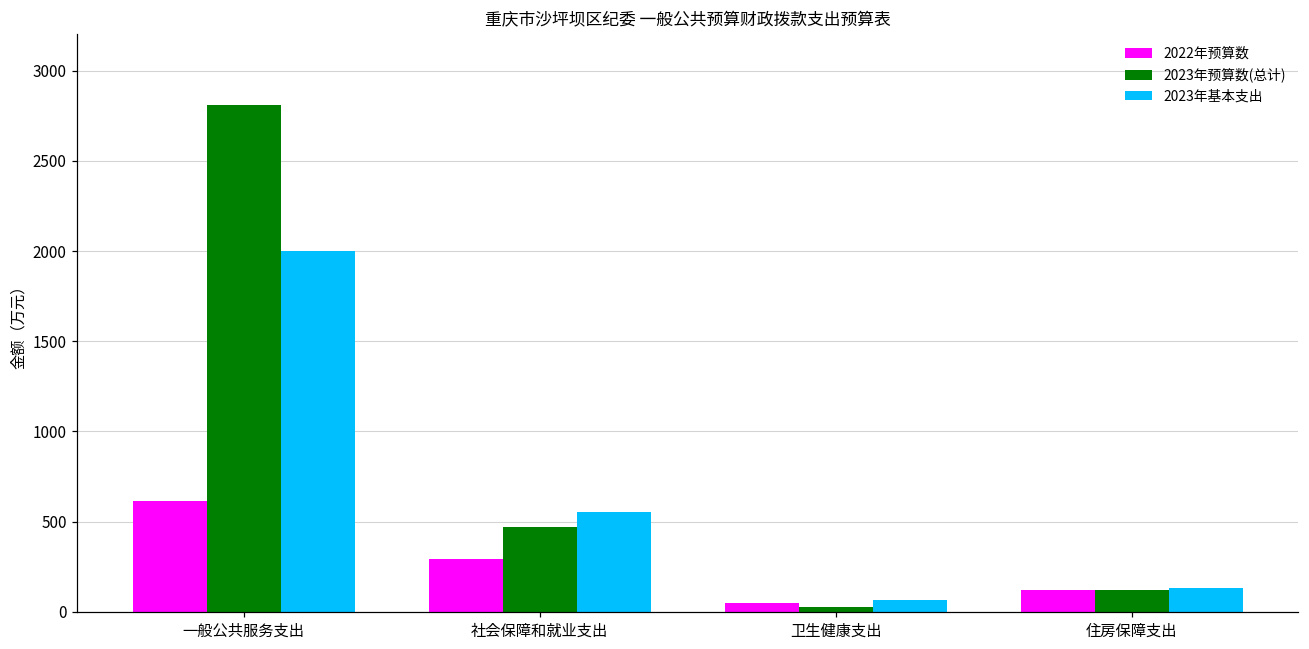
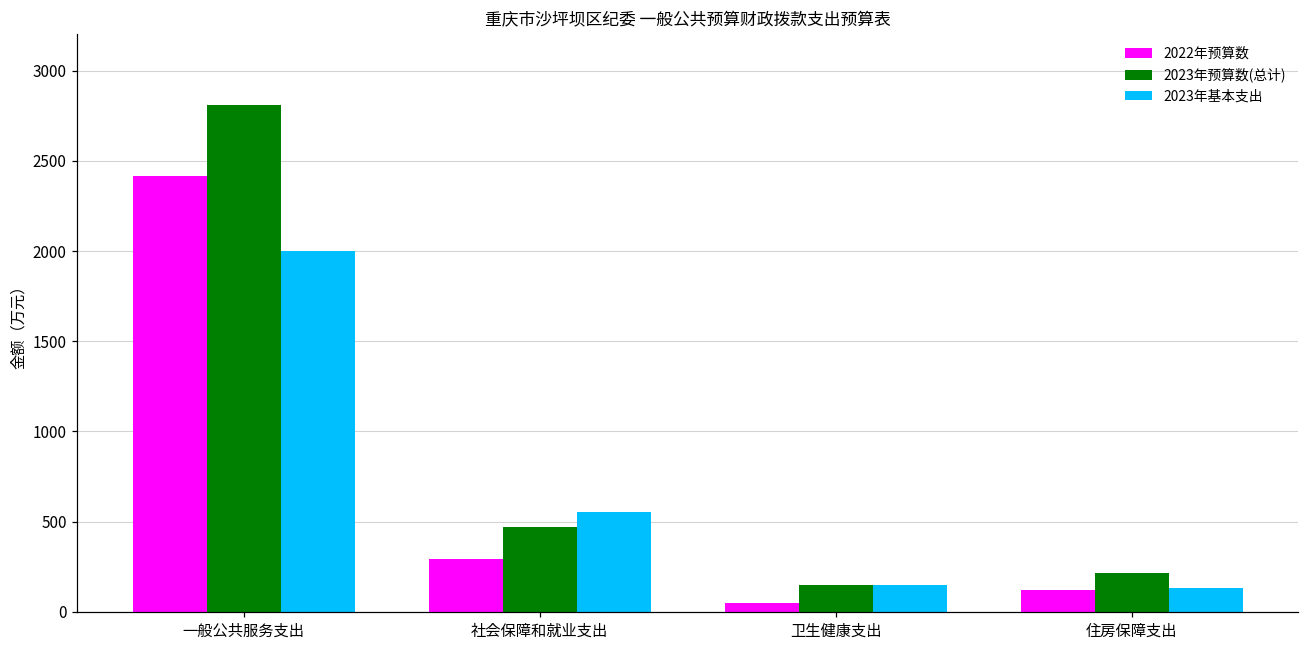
2022年预算数, 一般公共服务支出: 610 -> 2420
2023年预算数(总计), 卫生健康支出: 30 -> 150
2023年基本支出, 卫生健康支出: 60 -> 150
2023年预算数(总计), 住房保障支出: 120 -> 210
